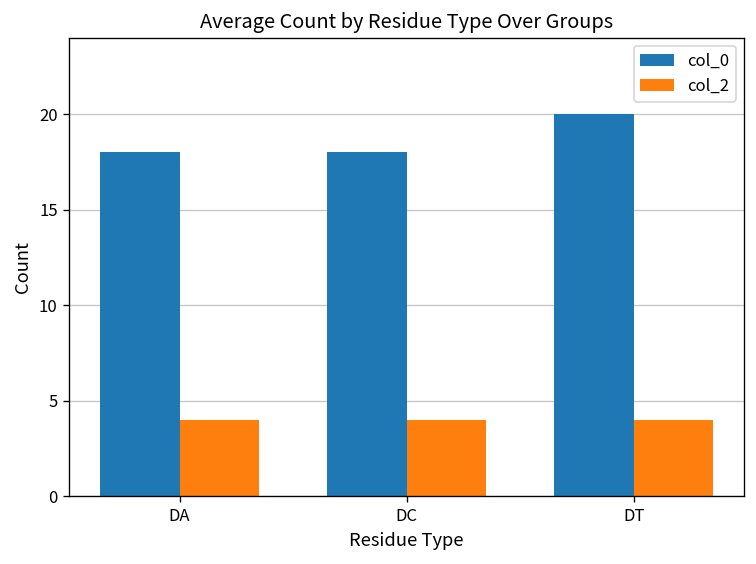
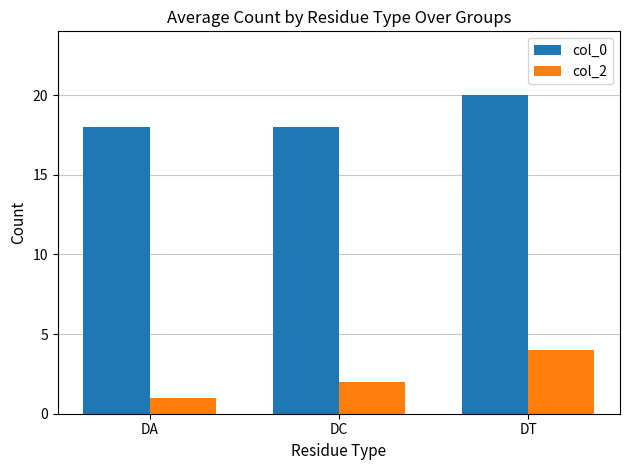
col_2, DA: 4 -> 1
col_2, DC: 4 -> 2
